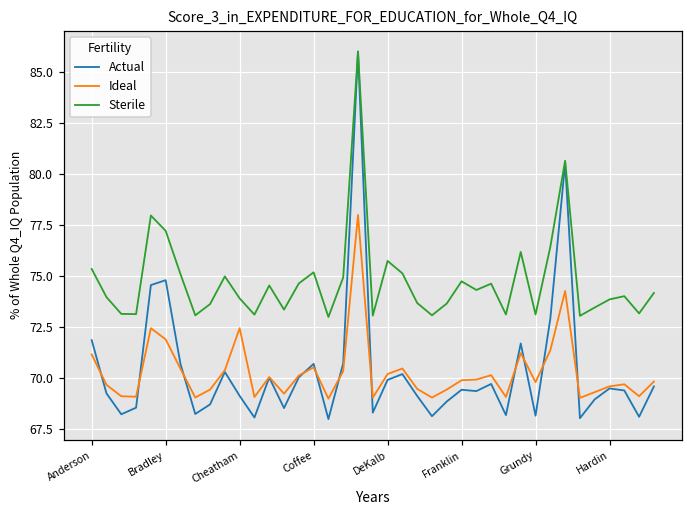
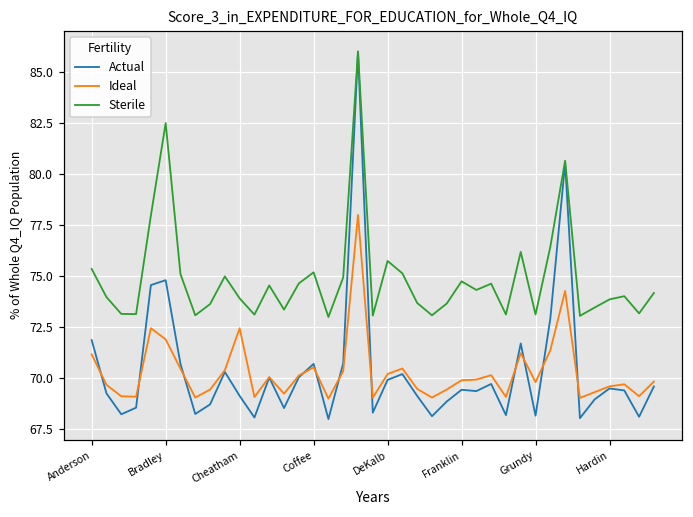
Sterile, Bradley: 77.2 -> 82.5
